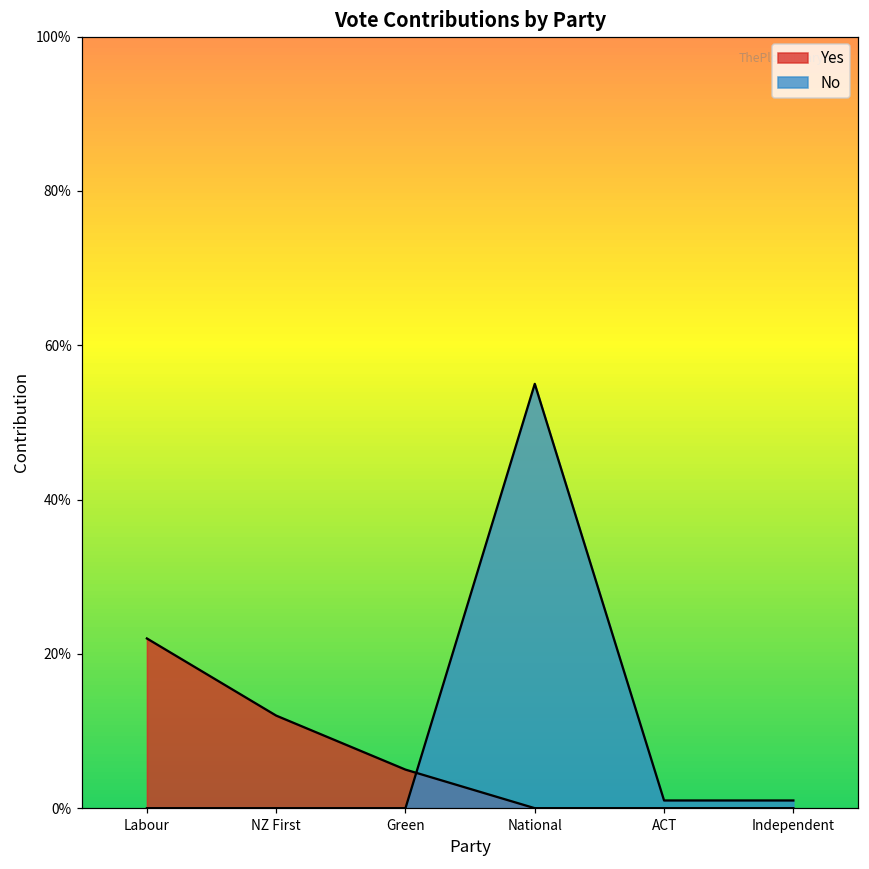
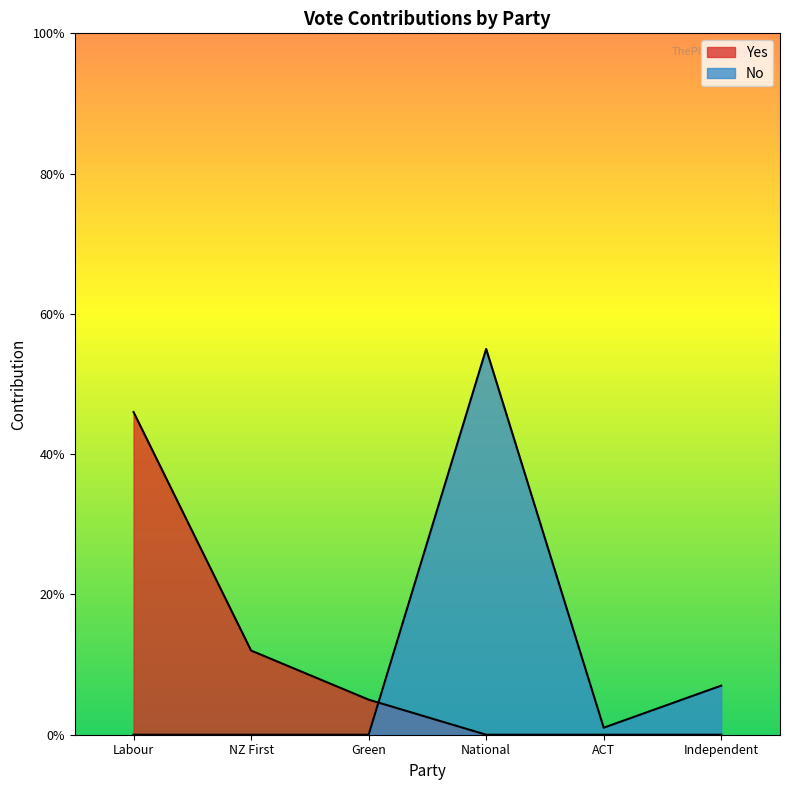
Yes, Labour: 22% -> 46%
No, Independent: 1% -> 7%
